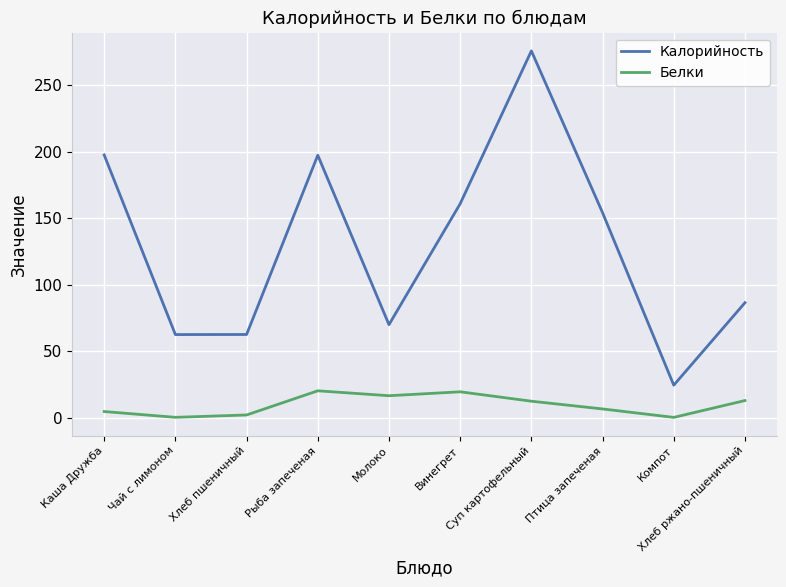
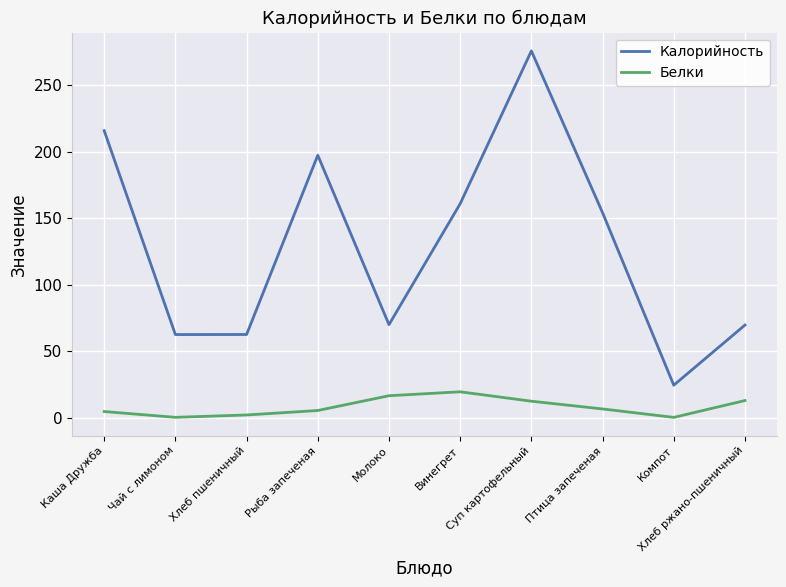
Калорийность, Каша Дружба: 197 -> 216
Белки, Рыба запеченая: 20 -> 5
Калорийность, Хлеб ржано-пшеничный: 86 -> 70
